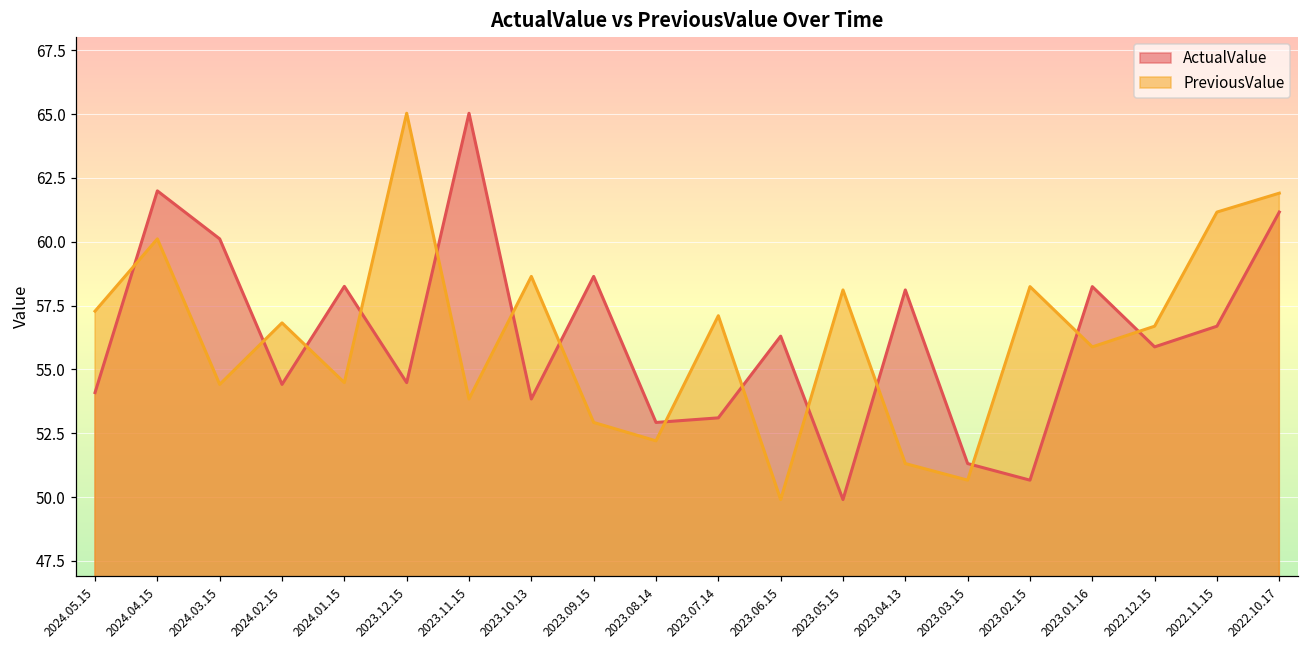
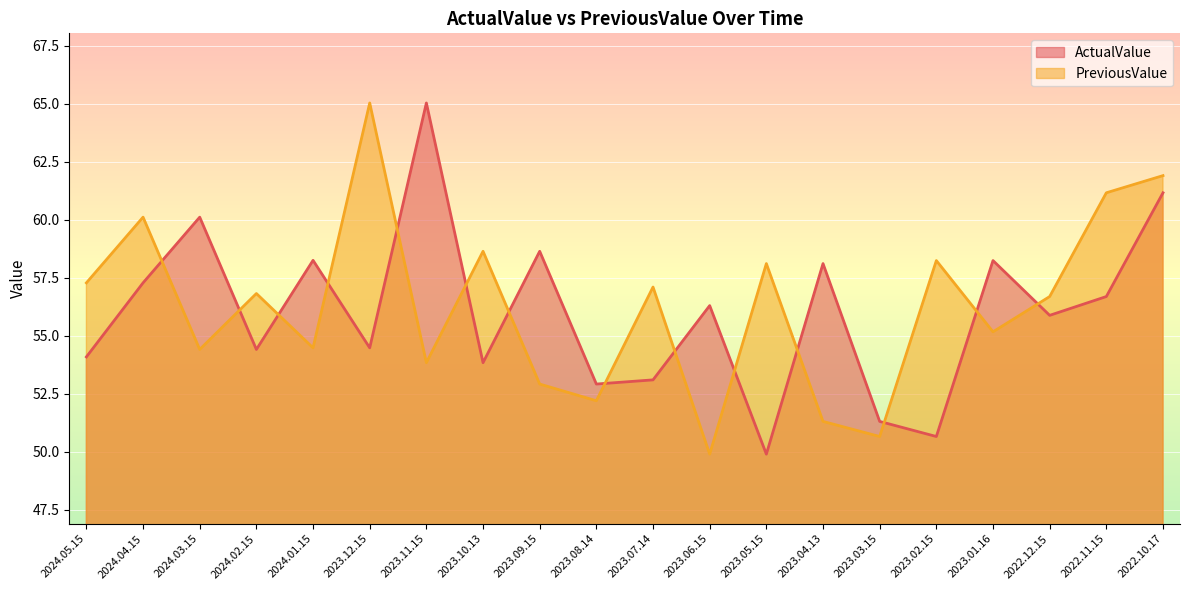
ActualValue, 2024.04.15: 62.0 -> 57.3
PreviousValue, 2023.01.16: 55.9 -> 55.2
